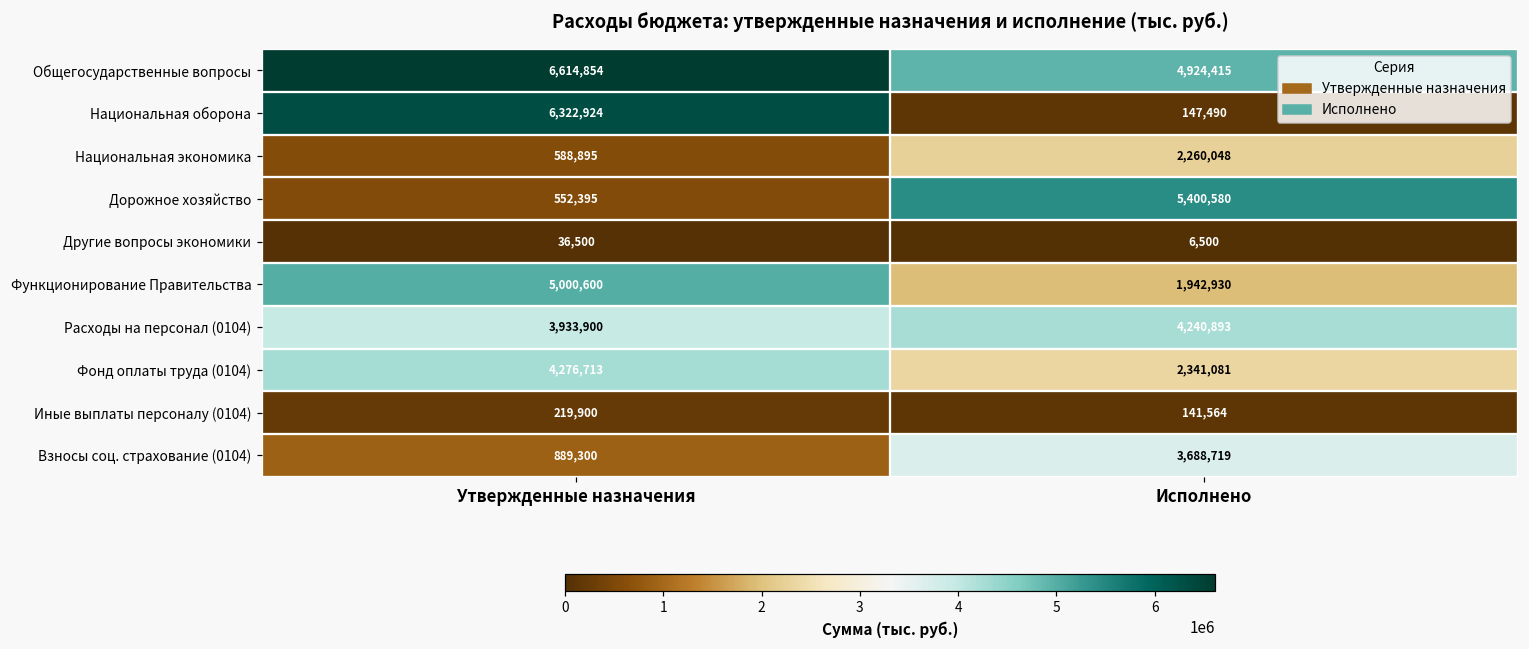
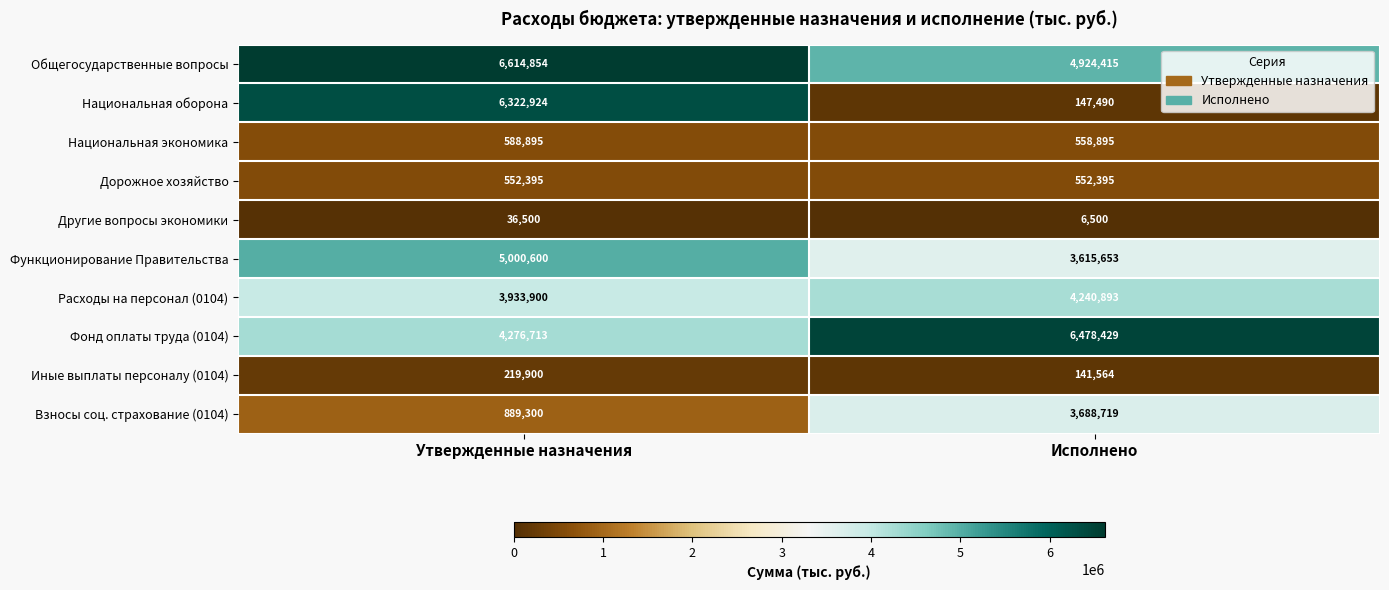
Национальная экономика, Исполнено: 2,260,048 -> 558,895
Дорожное хозяйство, Исполнено: 5,400,580 -> 552,395
Функционирование Правительства, Исполнено: 1,942,930 -> 3,615,653
Фонд оплаты труда (0104), Исполнено: 2,341,081 -> 6,478,429
